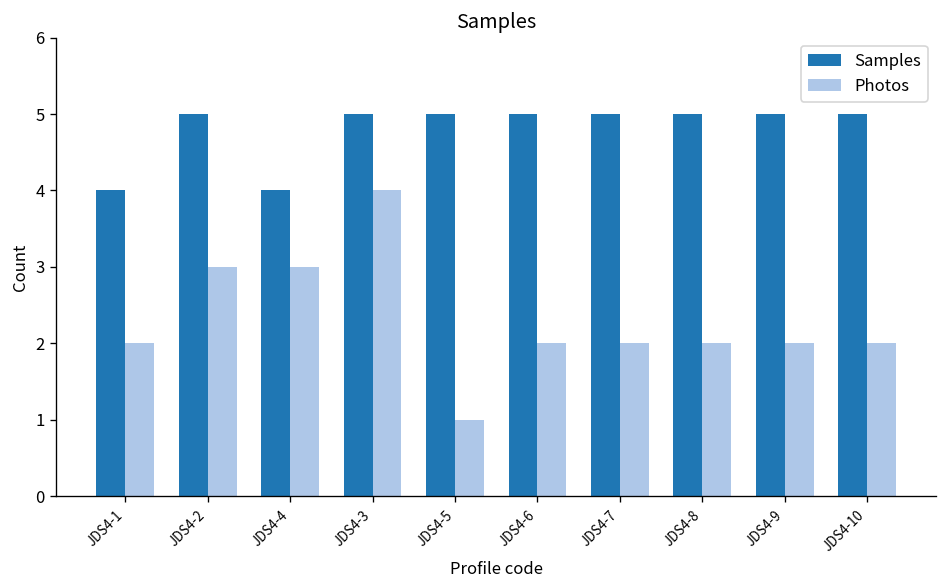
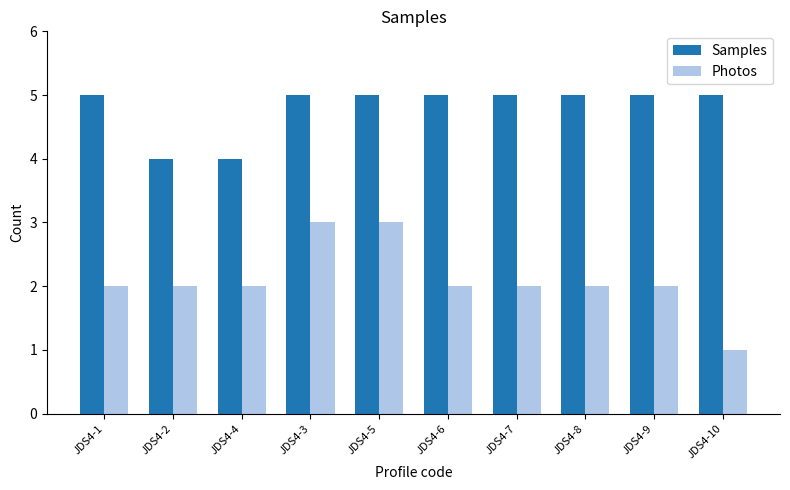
Samples, JDS4-1: 4 -> 5
Samples, JDS4-2: 5 -> 4
Photos, JDS4-2: 3 -> 2
Photos, JDS4-4: 3 -> 2
Photos, JDS4-3: 4 -> 3
Photos, JDS4-5: 1 -> 3
Photos, JDS4-10: 2 -> 1
